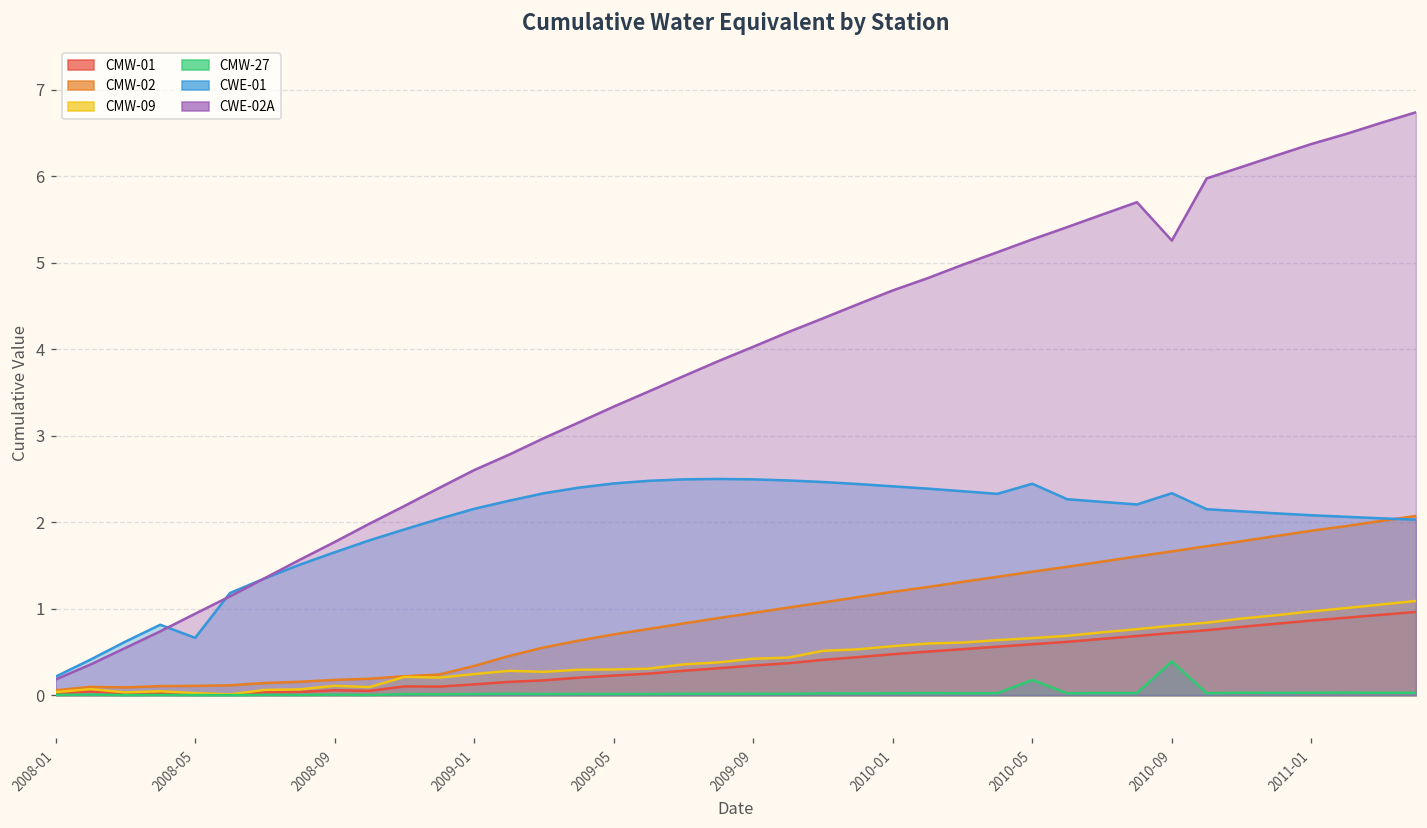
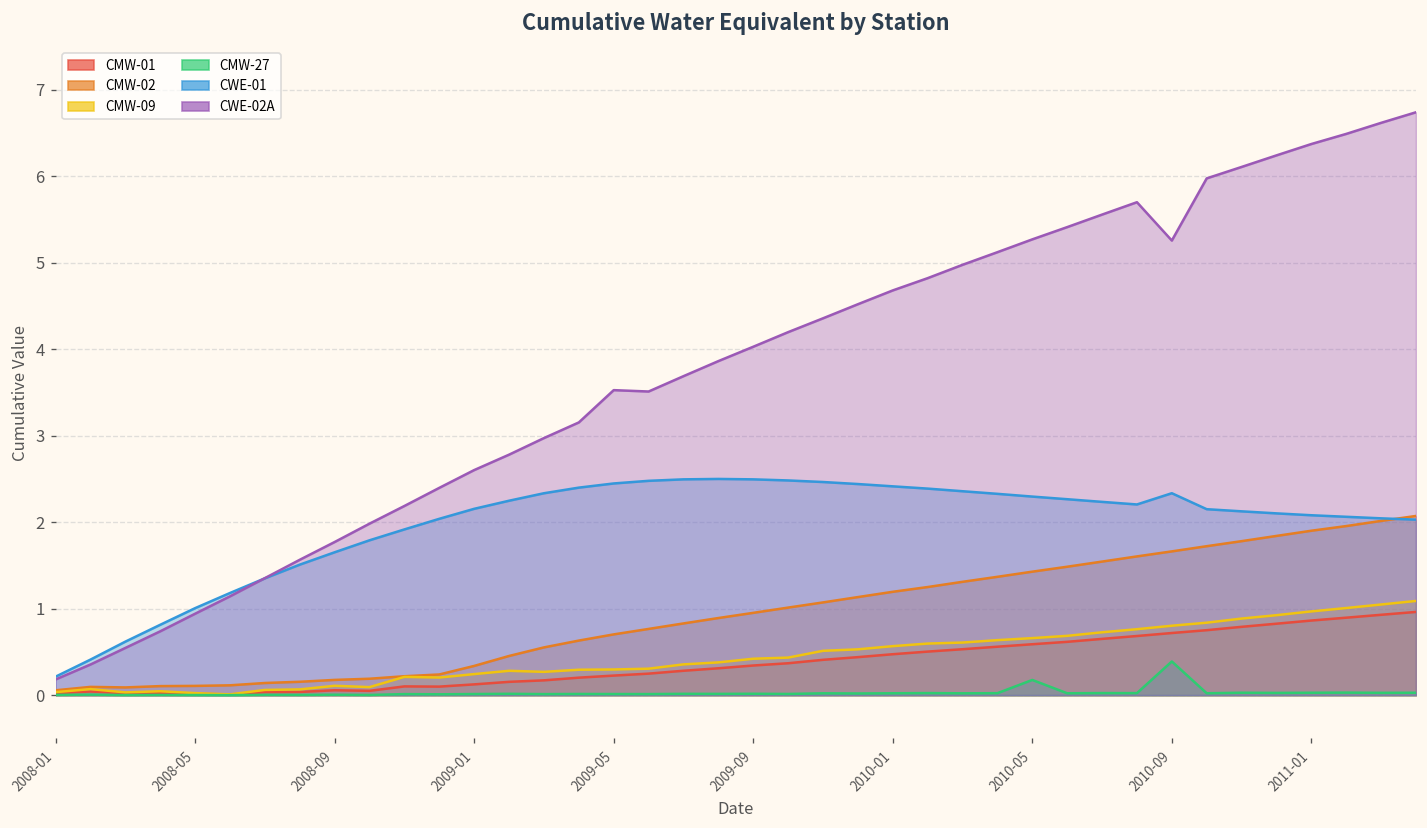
CWE-01, 2008-05: 0.7 -> 1.0
CWE-02A, 2009-05: 3.3 -> 3.5
CWE-01, 2010-05: 2.4 -> 2.3
